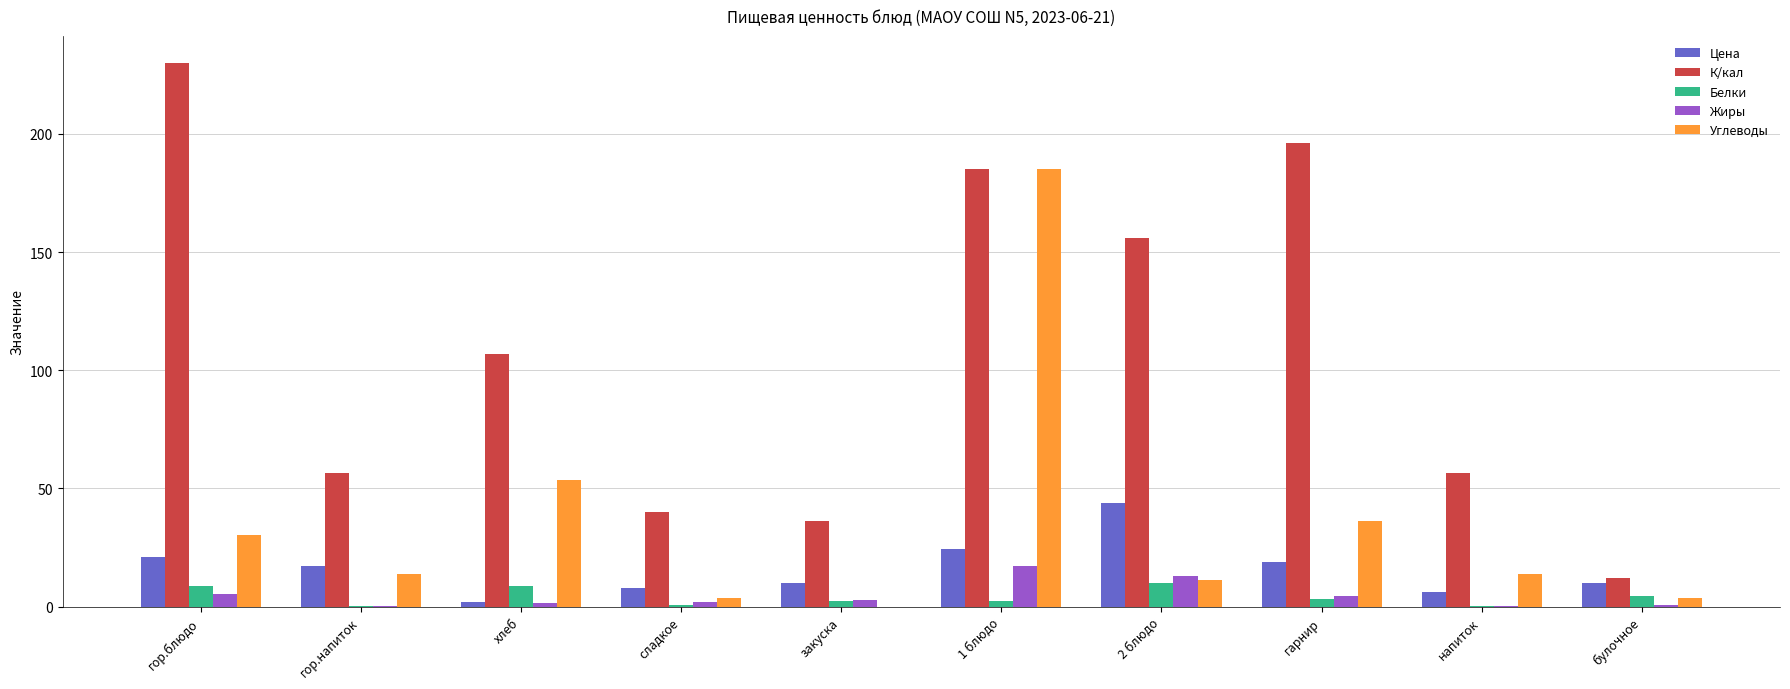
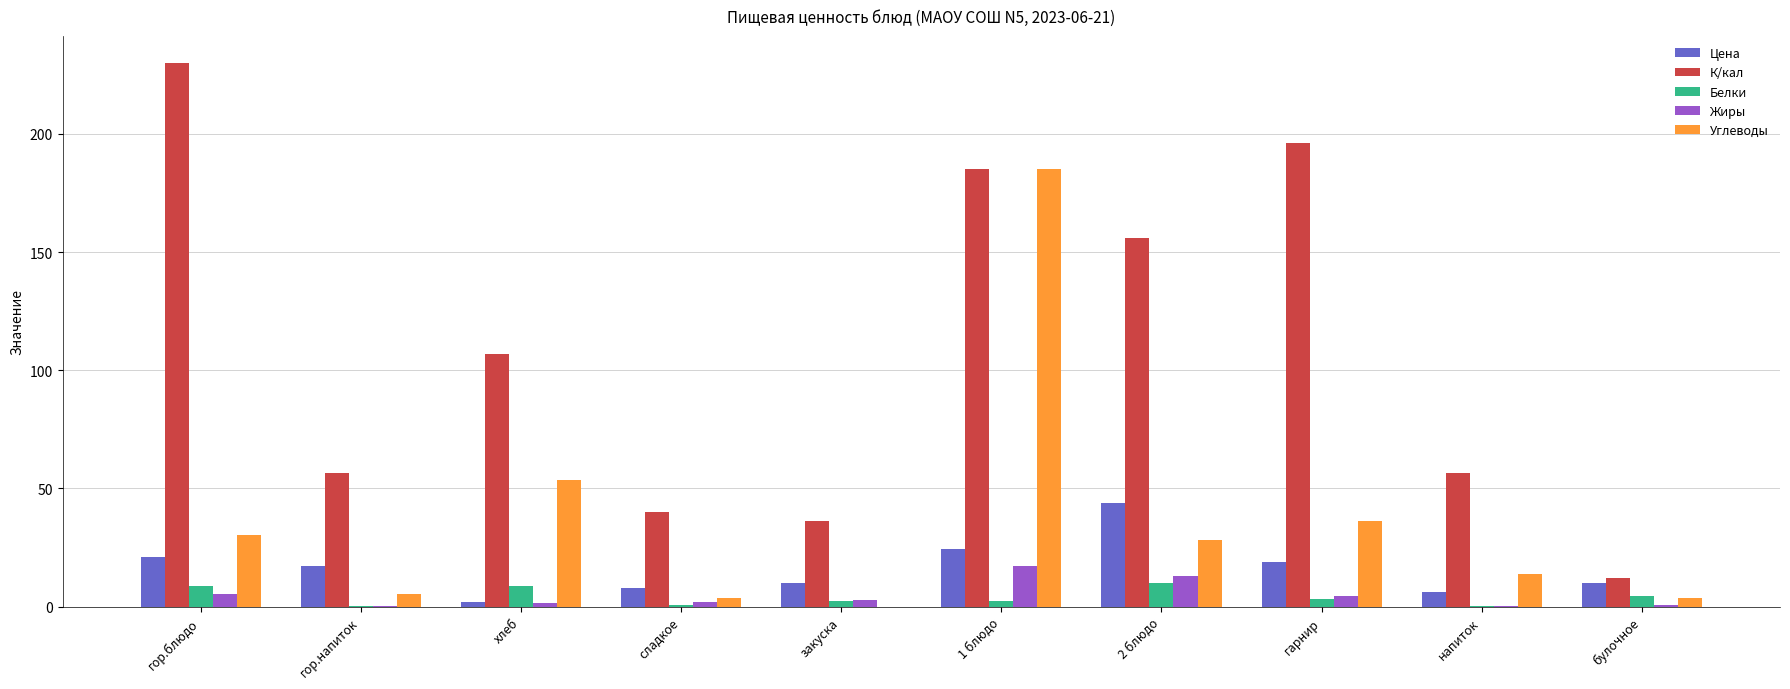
Углеводы, гор.напиток: 14 -> 5
Углеводы, 2 блюдо: 11 -> 28
